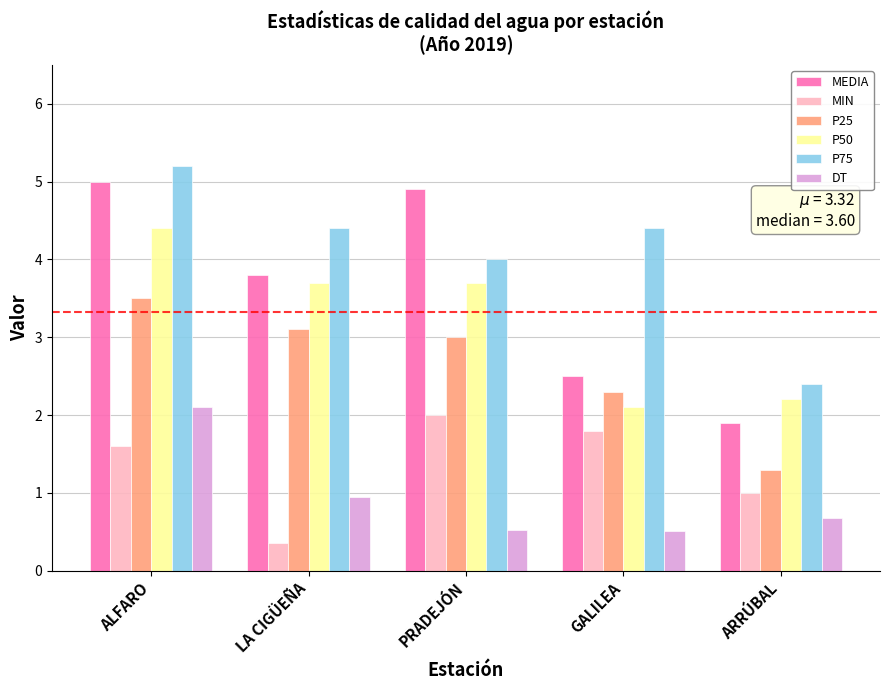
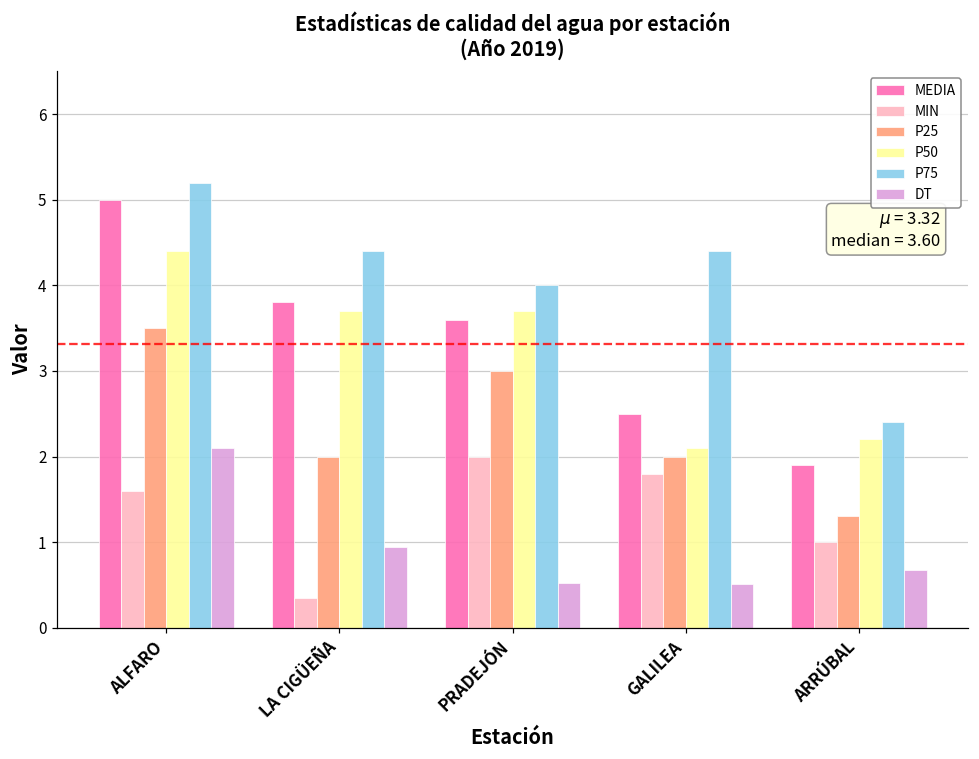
P25, LA CIGÜEÑA: 3.1 -> 2.0
MEDIA, PRADEJÓN: 4.9 -> 3.6
P25, GALILEA: 2.3 -> 2.0
